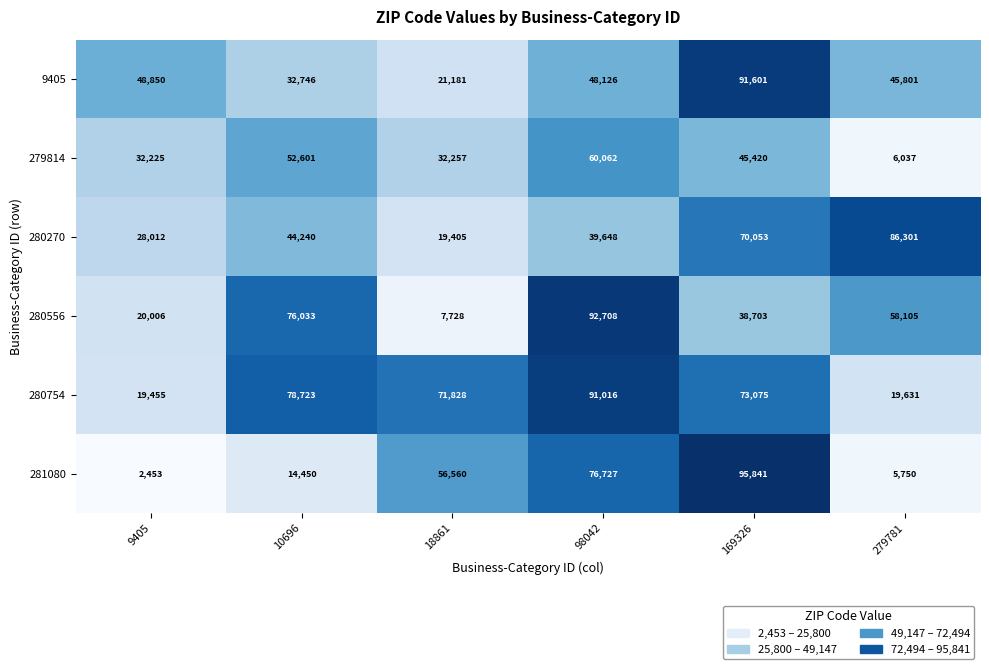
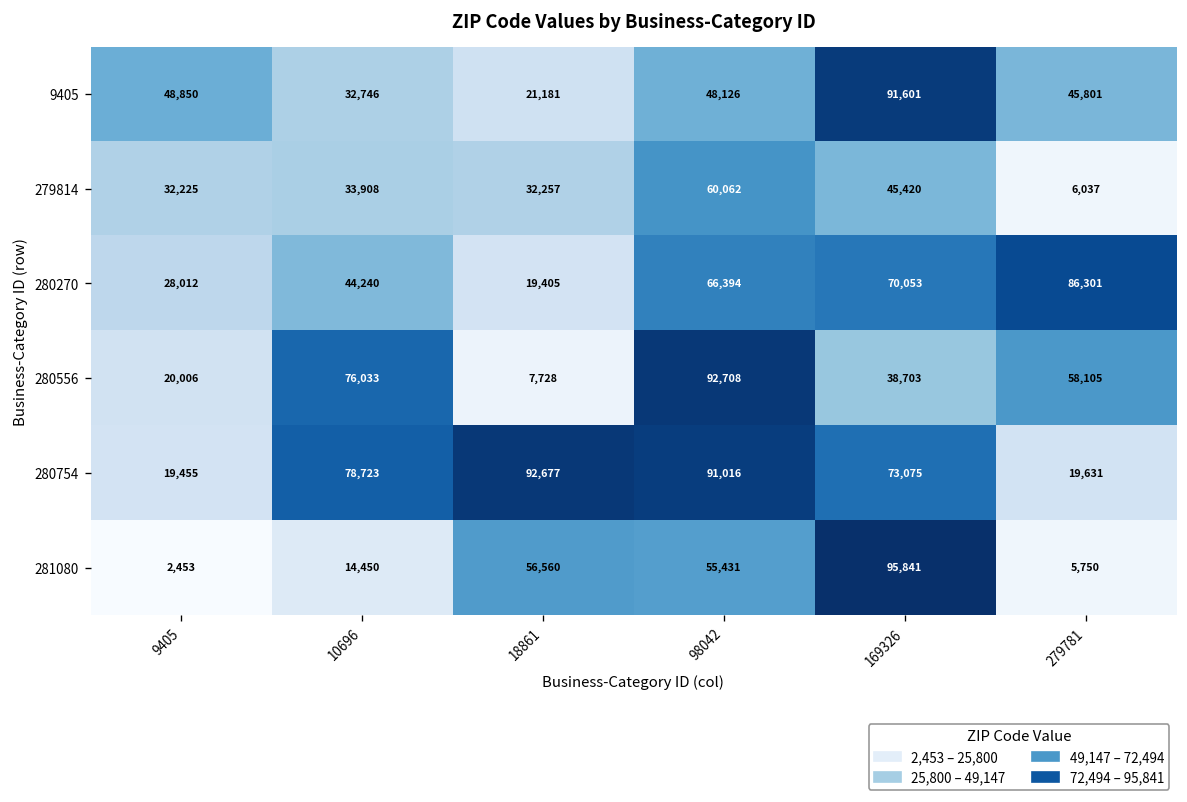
279814, 10696: 52,601 -> 33,908
280270, 98042: 39,648 -> 66,394
280754, 18861: 71,828 -> 92,677
281080, 98042: 76,727 -> 55,431
